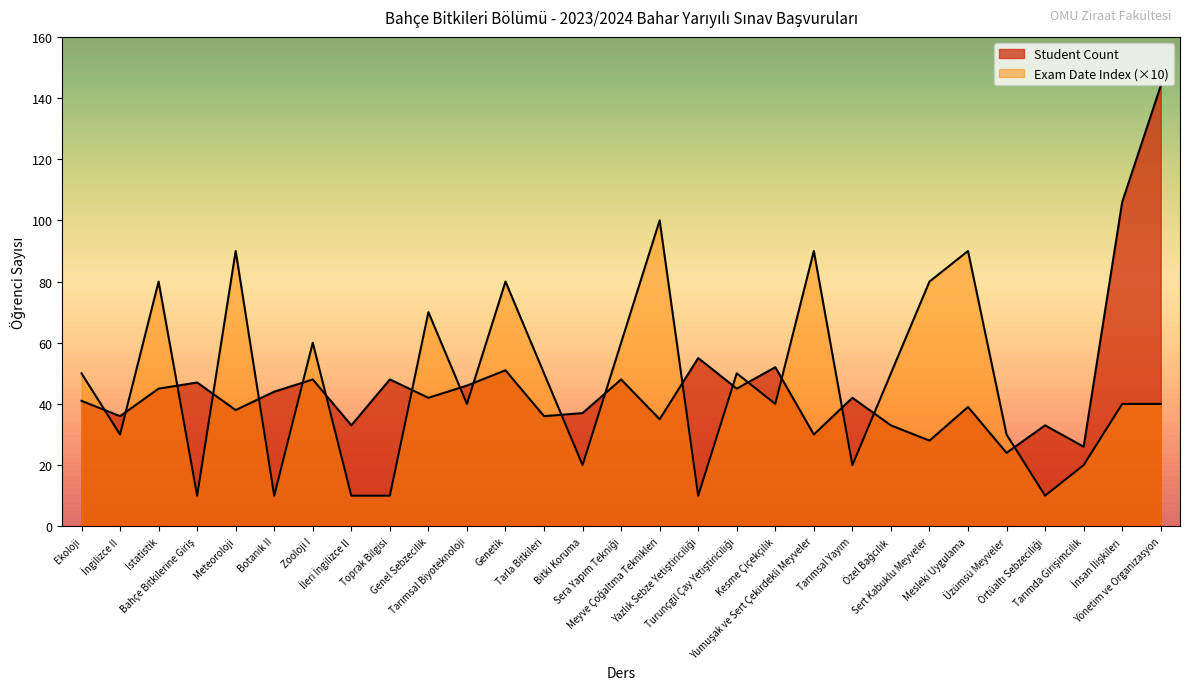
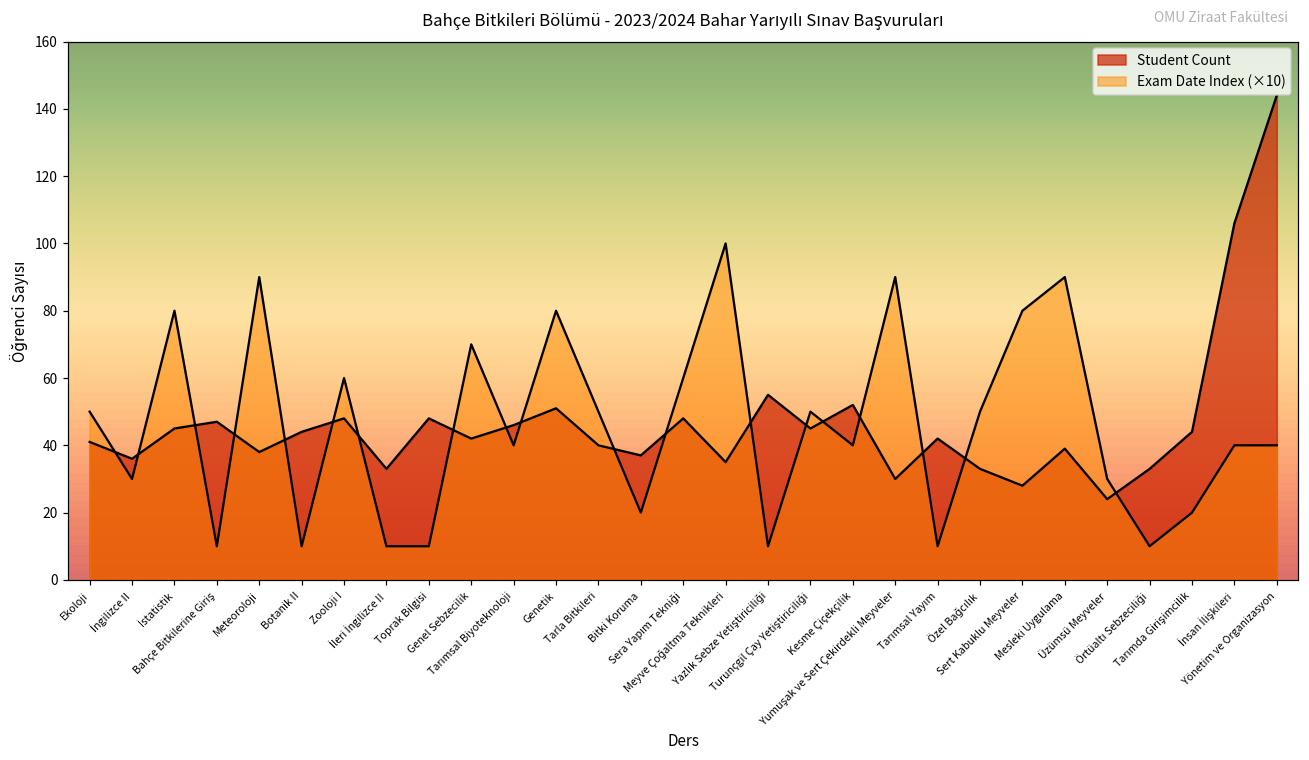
Student Count, Tarla Bitkileri: 36 -> 40
Exam Date Index (×10), Tarımsal Yayım: 20 -> 10
Student Count, Tarımda Girişimcilik: 26 -> 44
